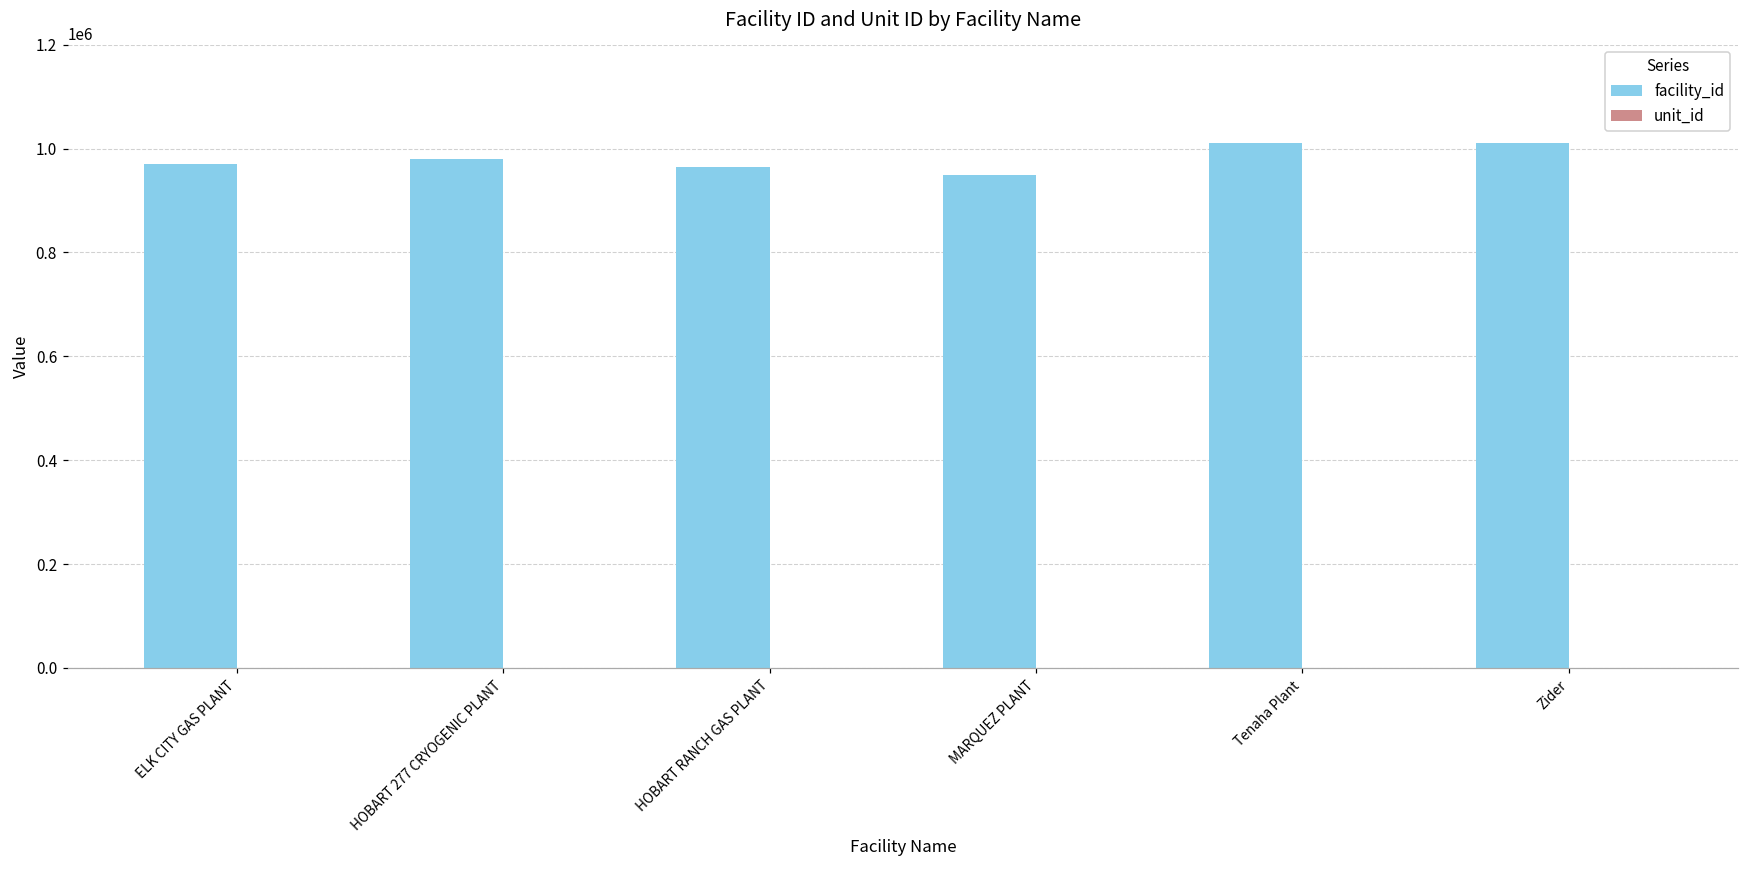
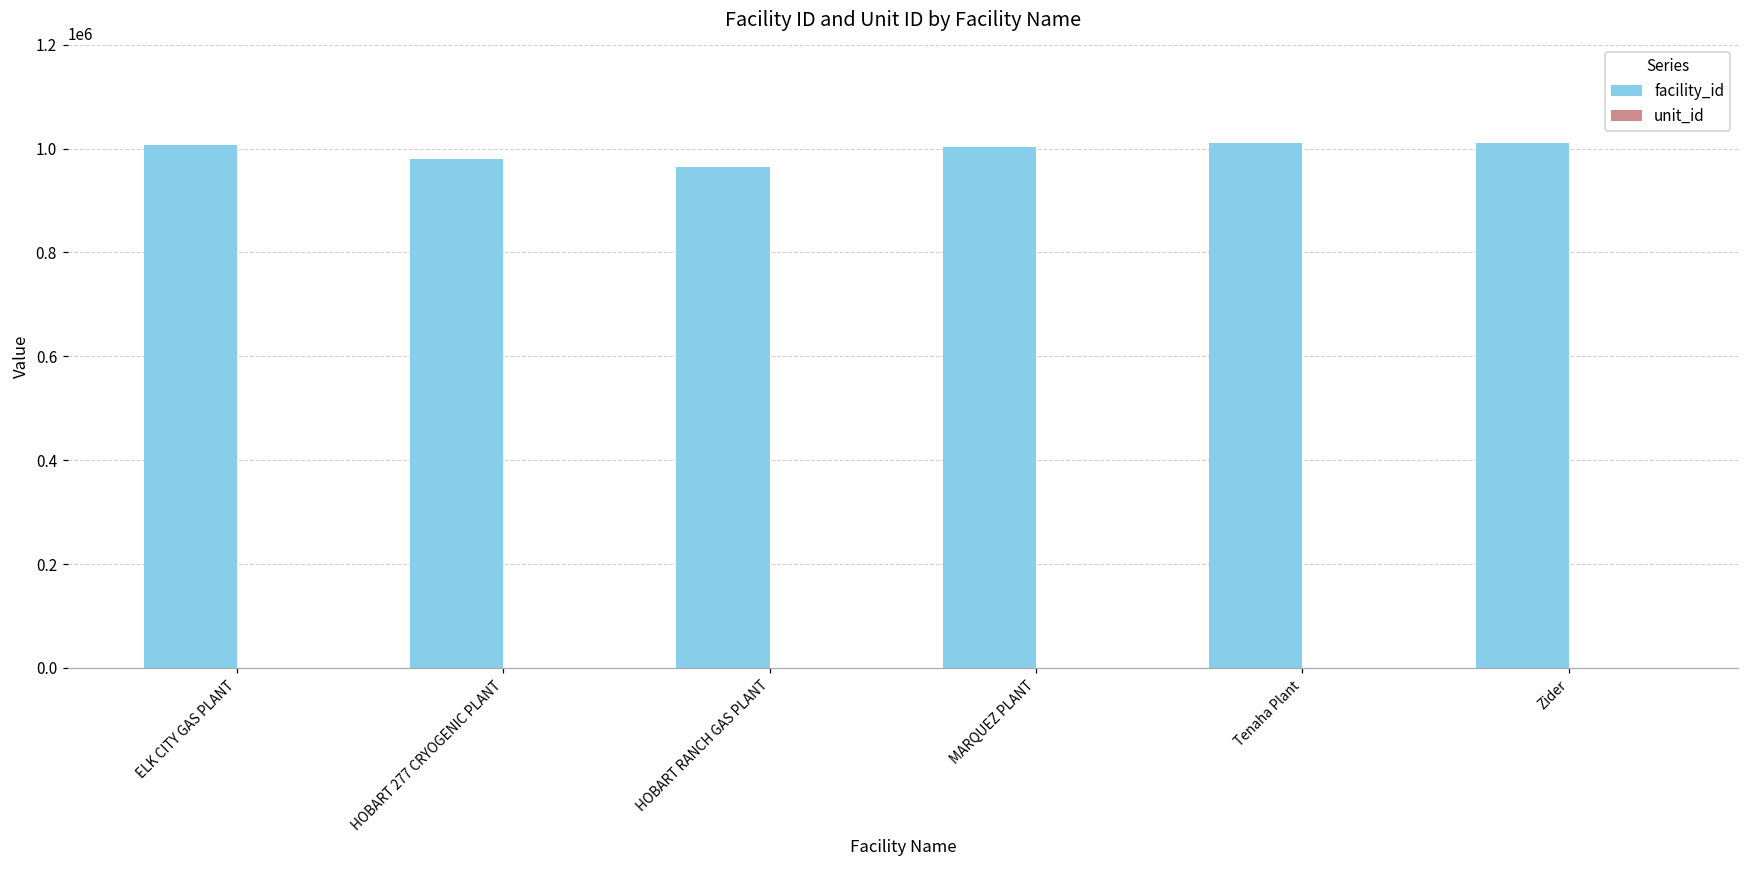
facility_id, ELK CITY GAS PLANT: 970000 -> 1010000
facility_id, MARQUEZ PLANT: 950000 -> 1000000
